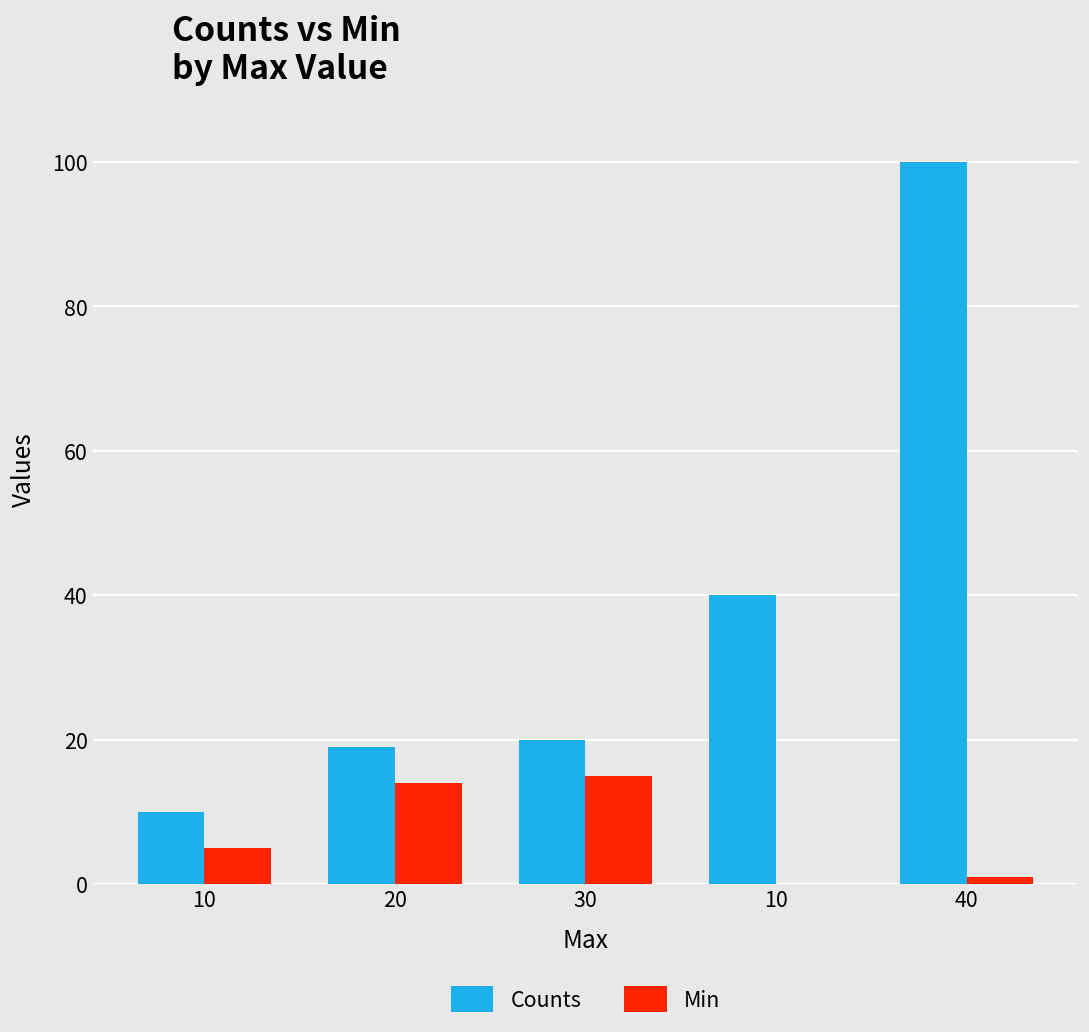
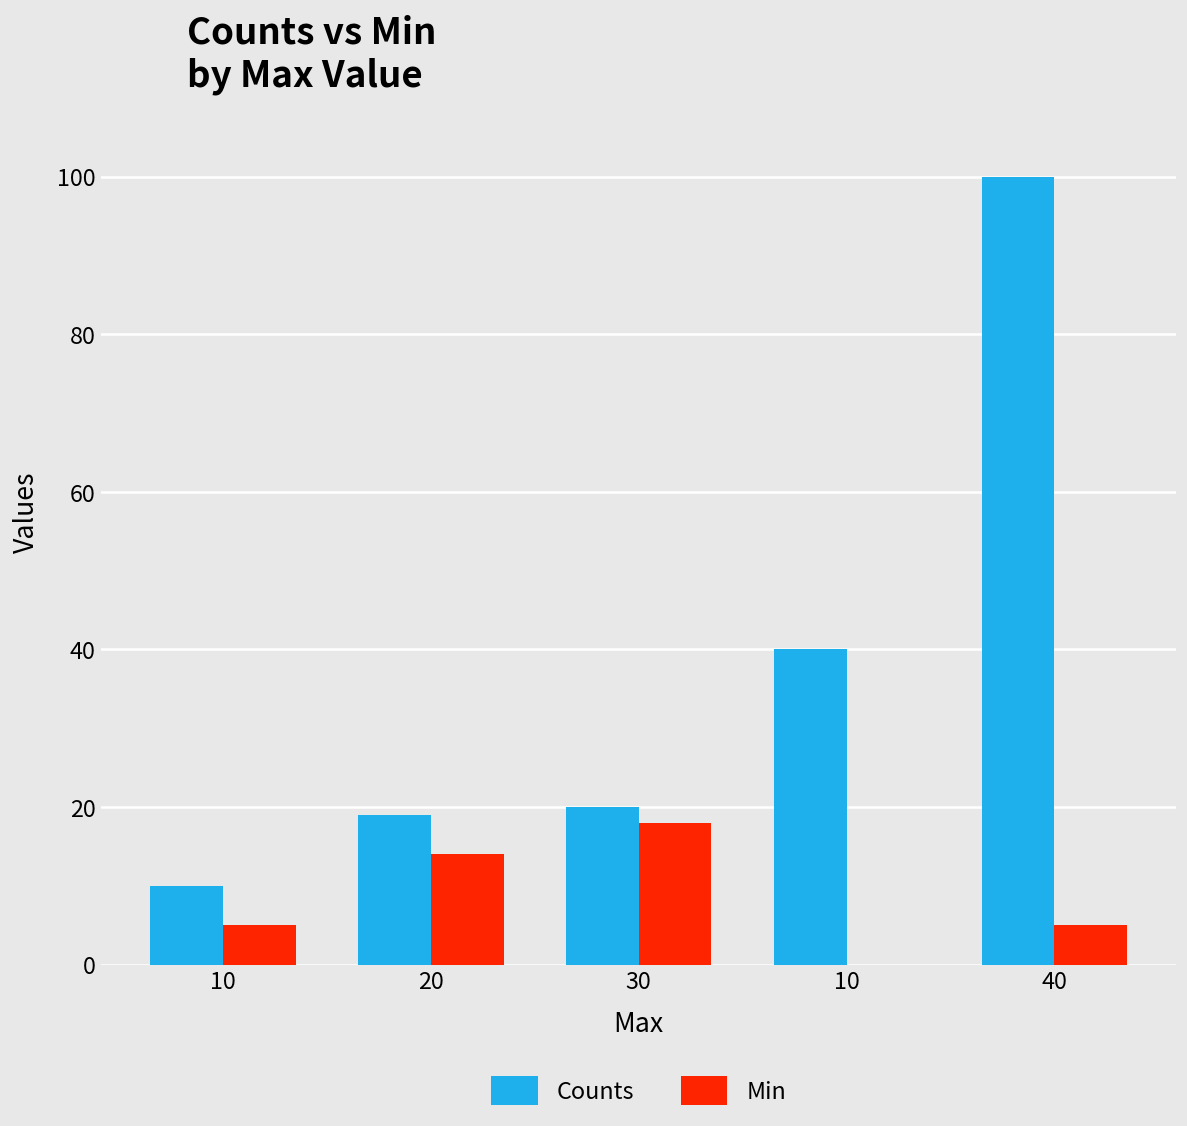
Min, 30: 15 -> 18
Min, 40: 1 -> 5
